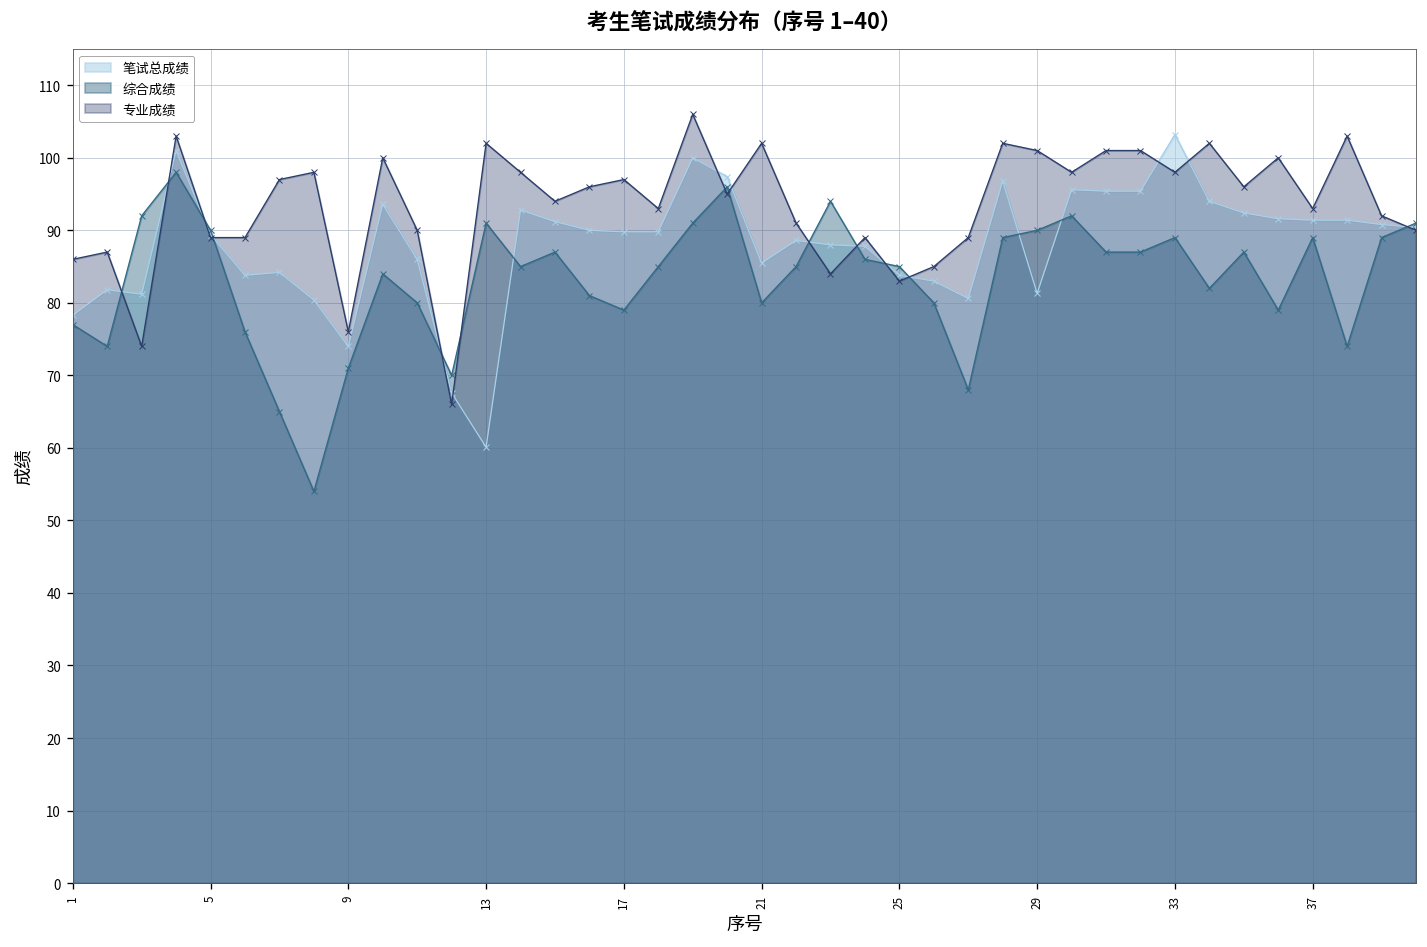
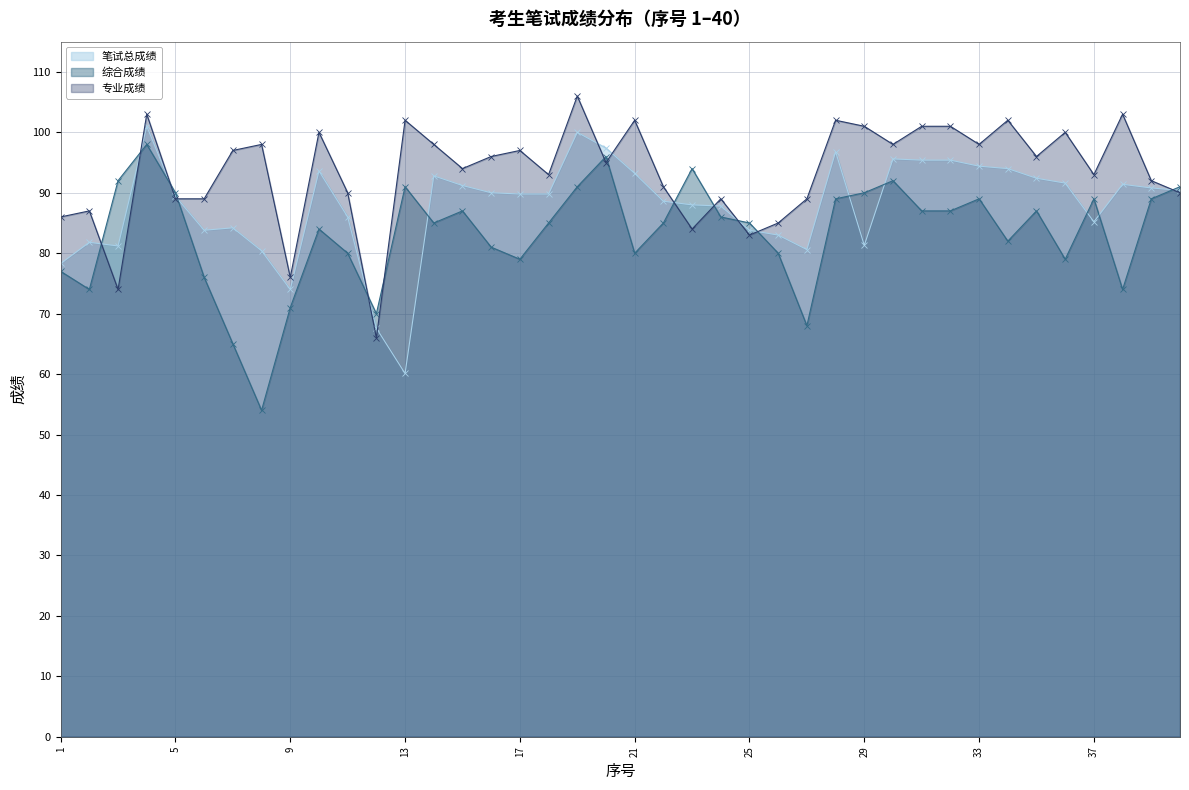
笔试总成绩, 21: 86 -> 93
笔试总成绩, 33: 103 -> 94
笔试总成绩, 37: 91 -> 85
